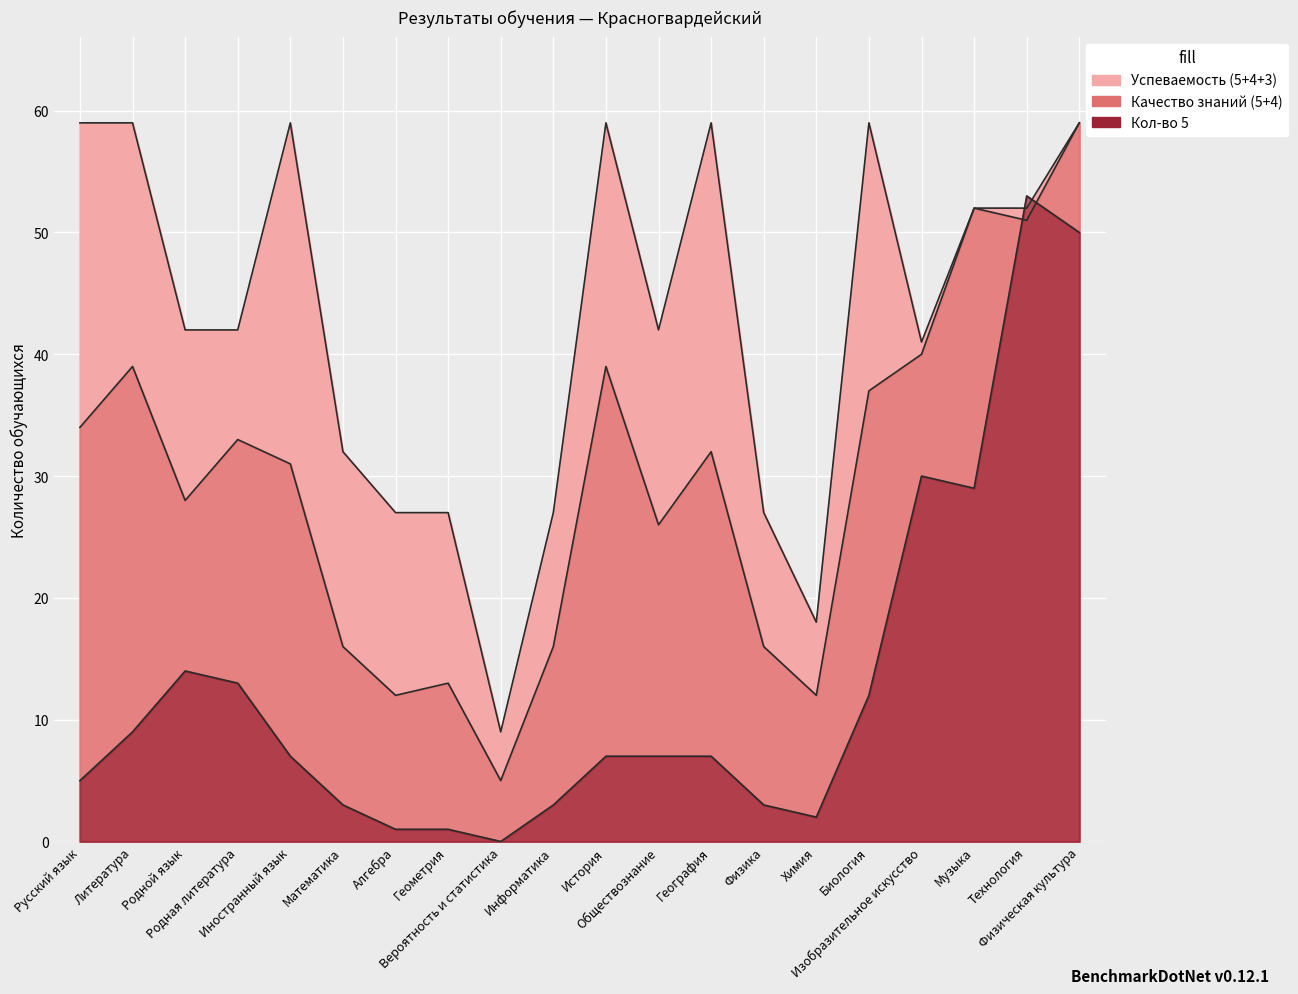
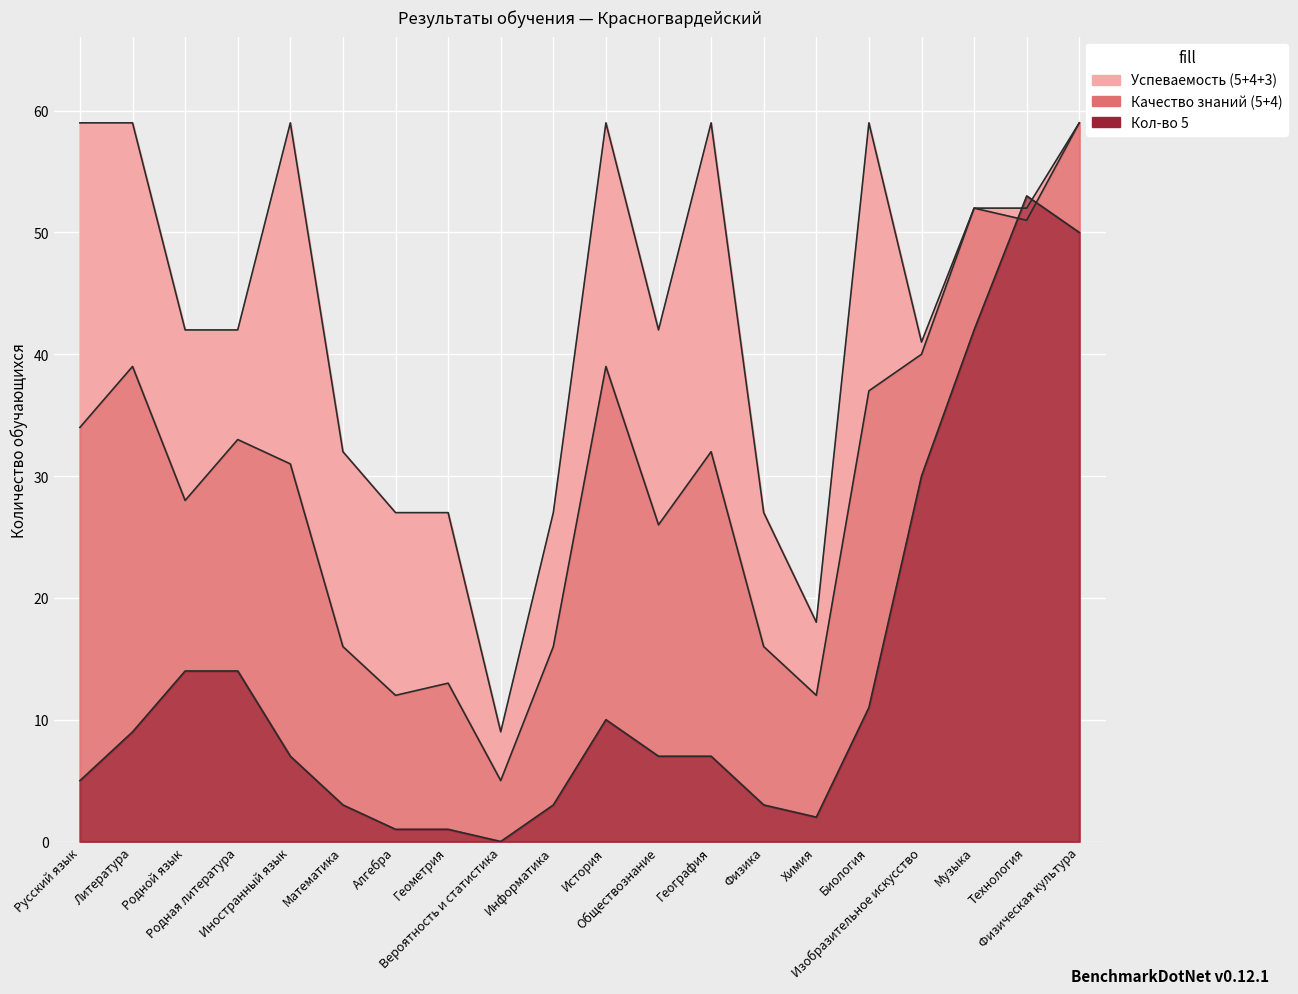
Кол-во 5, Родная литература: 13 -> 14
Кол-во 5, История: 7 -> 10
Кол-во 5, Биология: 12 -> 11
Кол-во 5, Музыка: 29 -> 42
